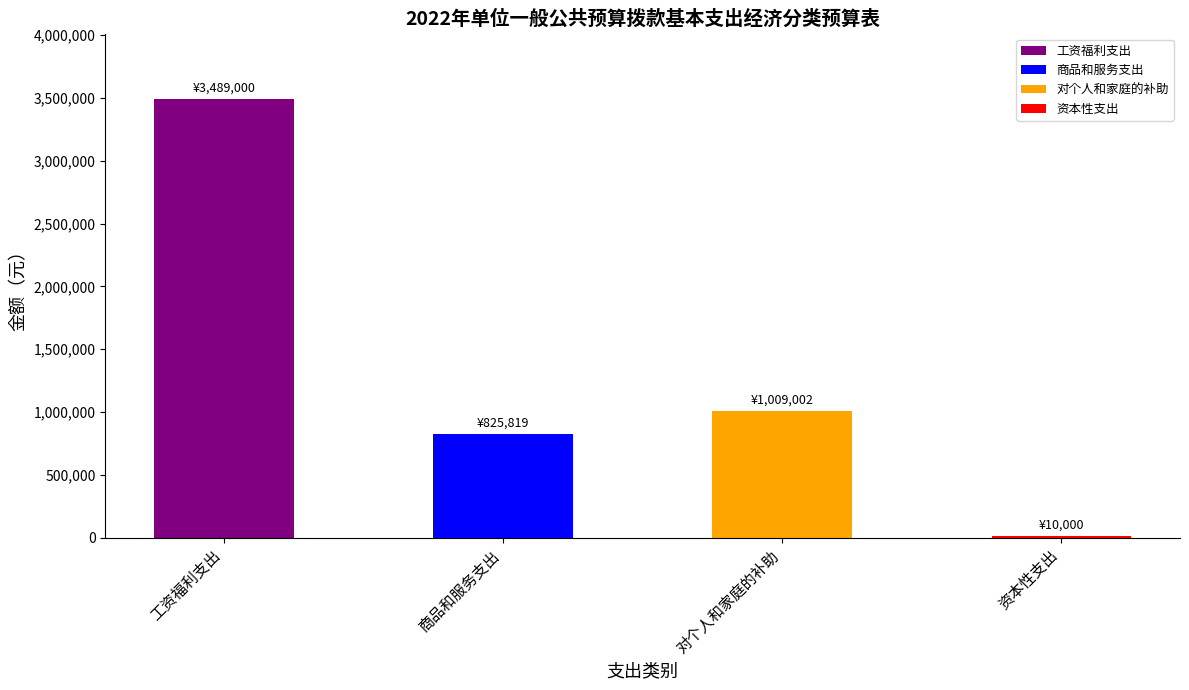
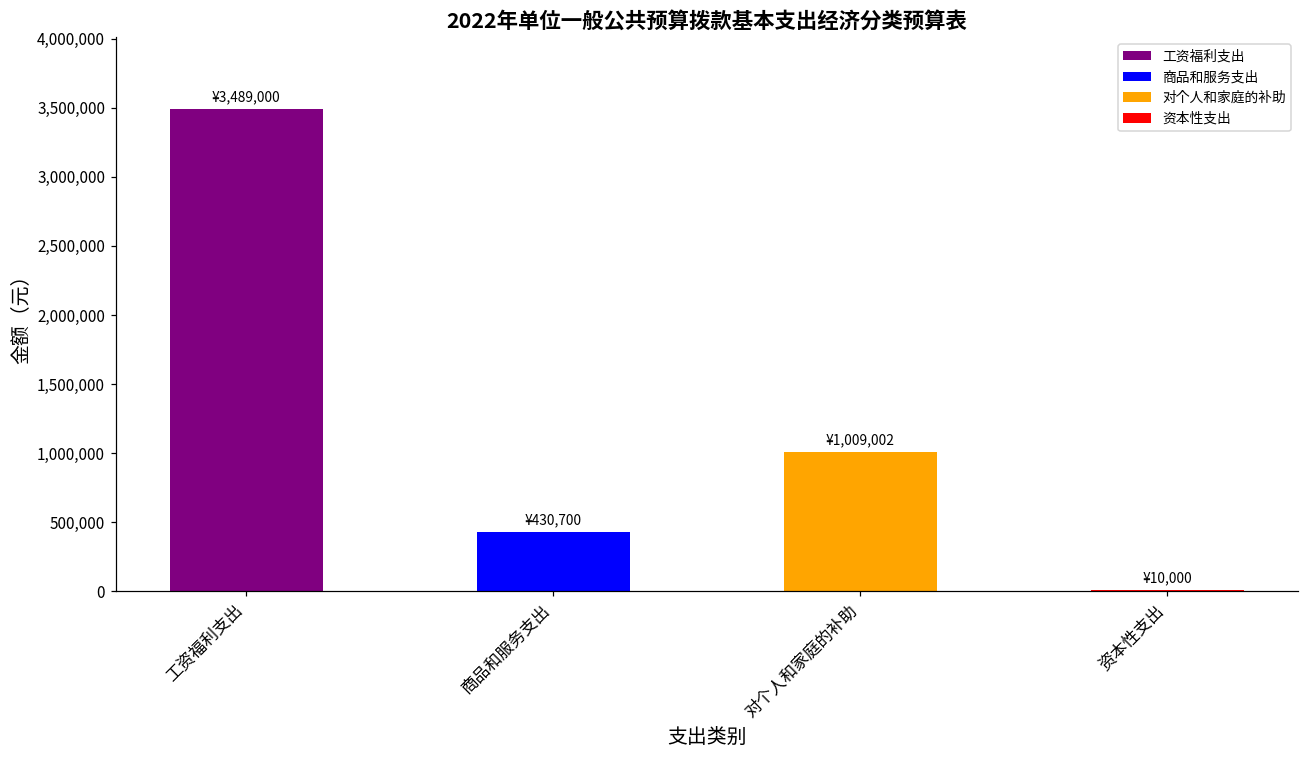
商品和服务支出: ¥825,819 -> ¥430,700
